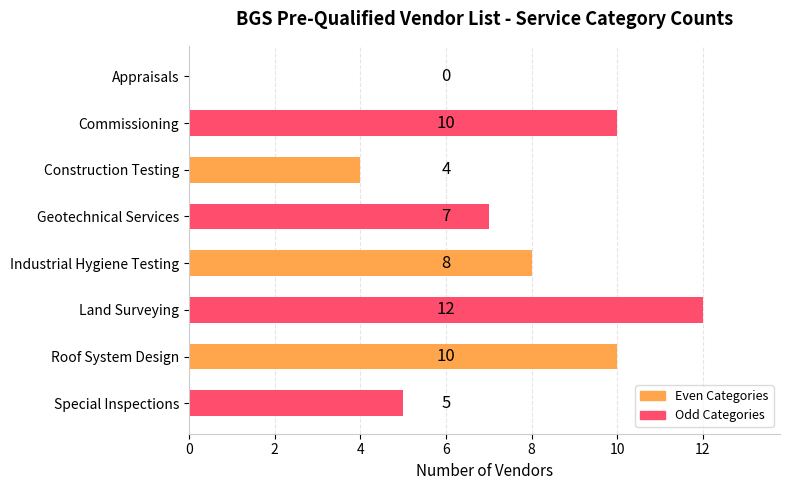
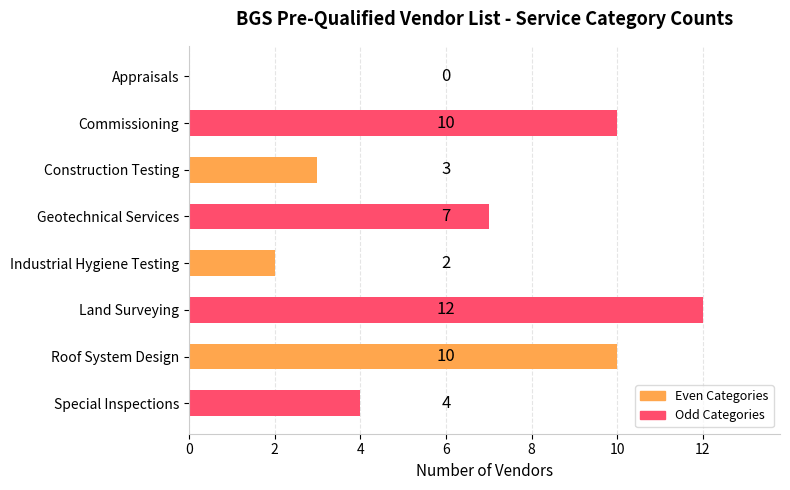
Construction Testing: 4 -> 3
Industrial Hygiene Testing: 8 -> 2
Special Inspections: 5 -> 4
